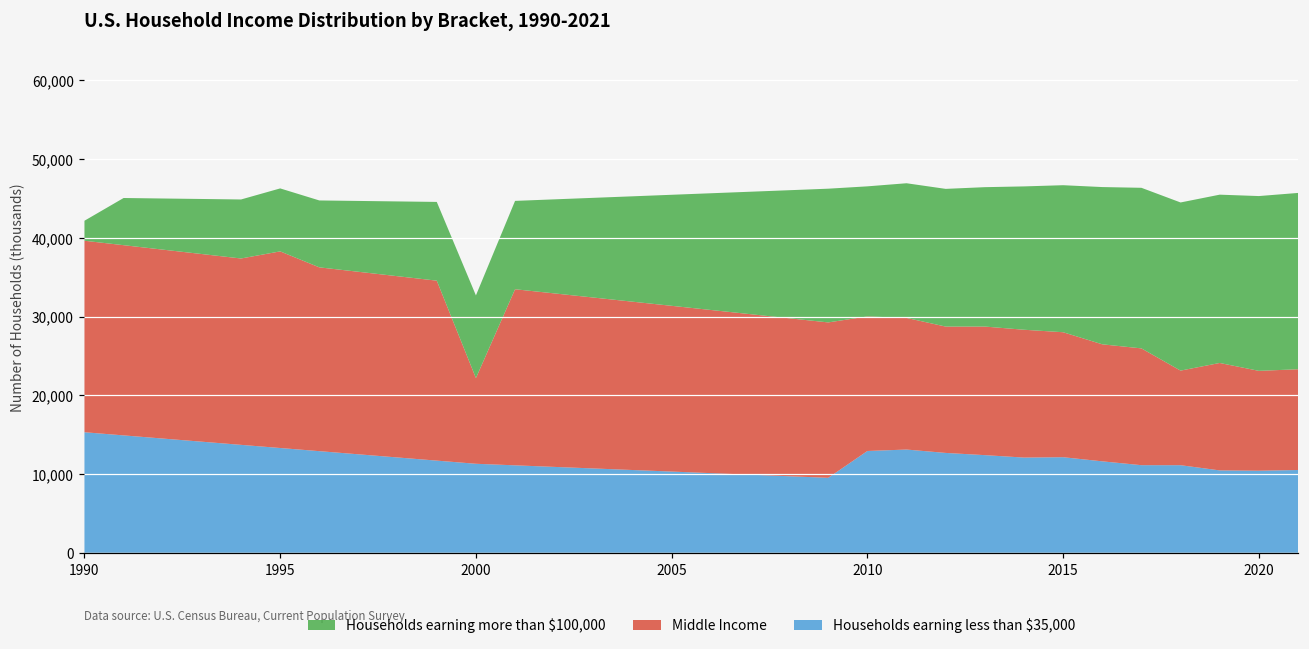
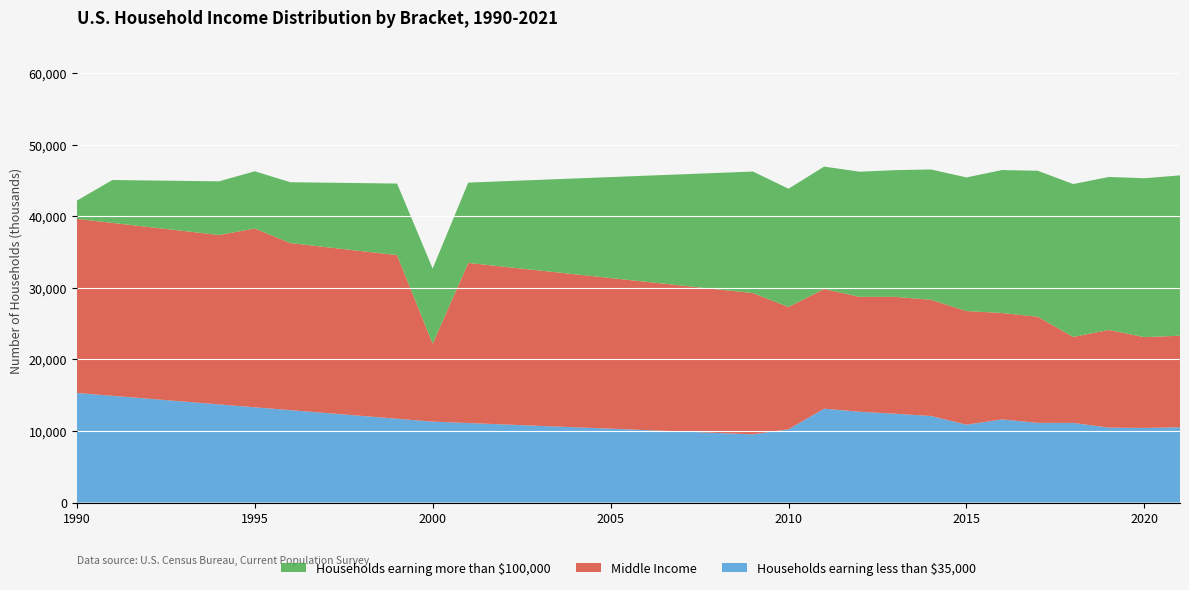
Households earning less than $35,000, 2010: 13,000 -> 10,000
Households earning less than $35,000, 2015: 12,000 -> 11,000
